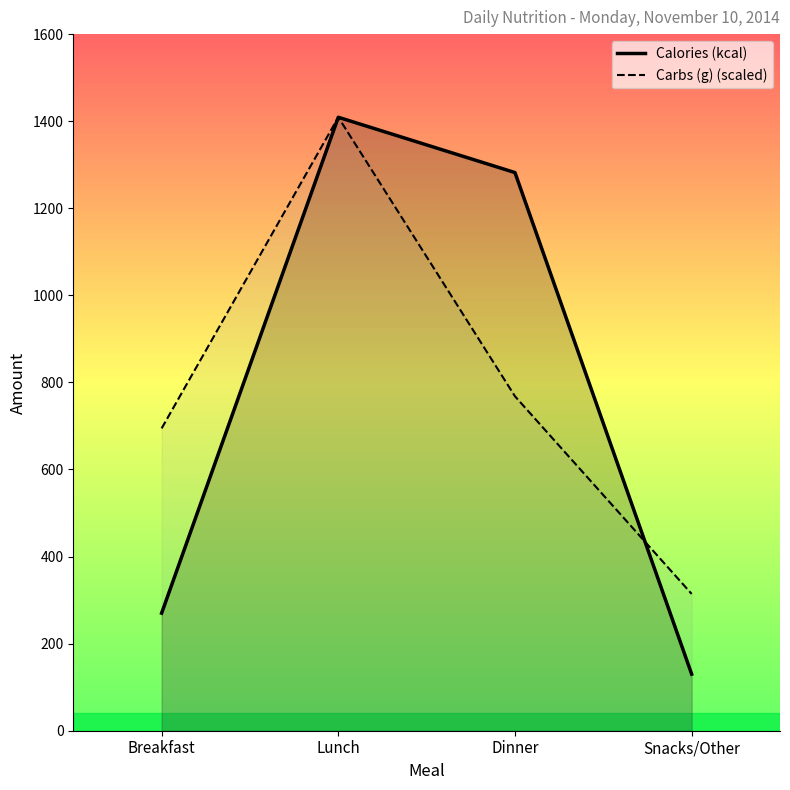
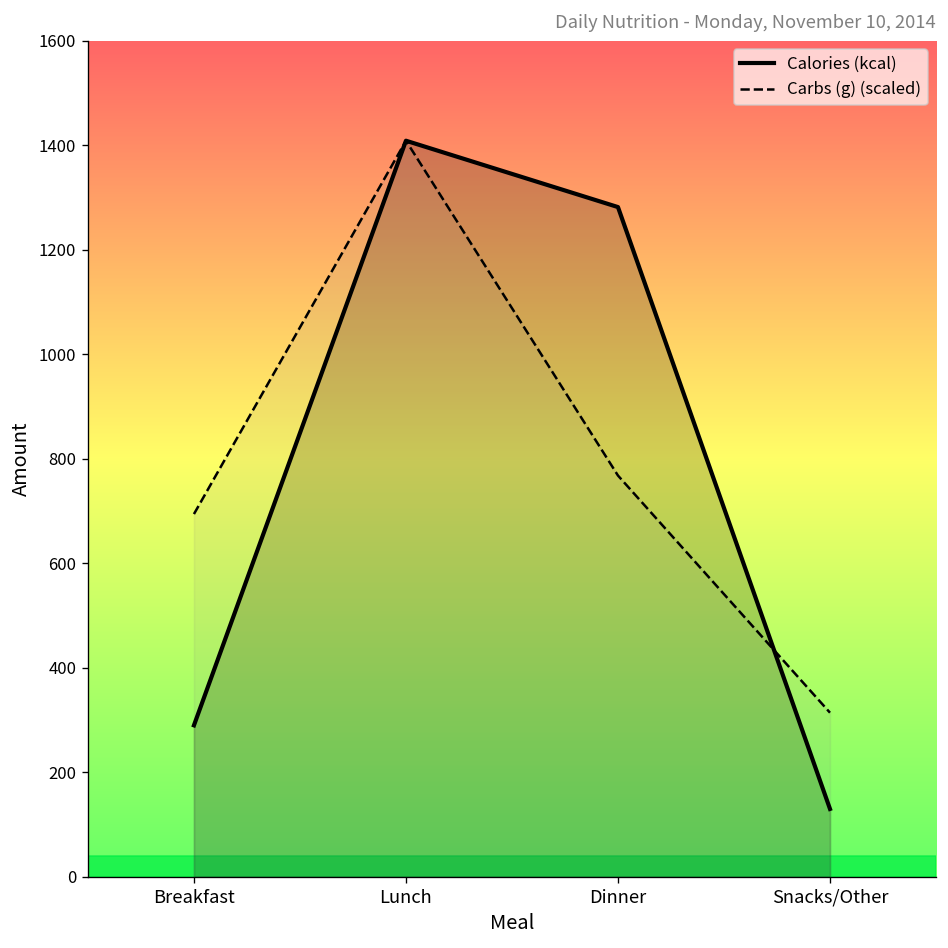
Calories (kcal), Breakfast: 270 -> 290
